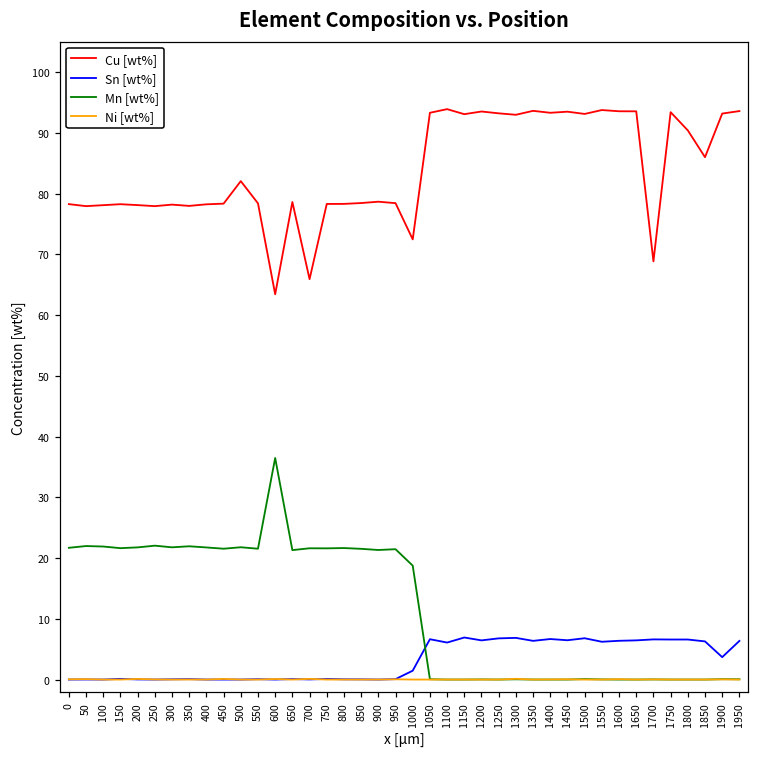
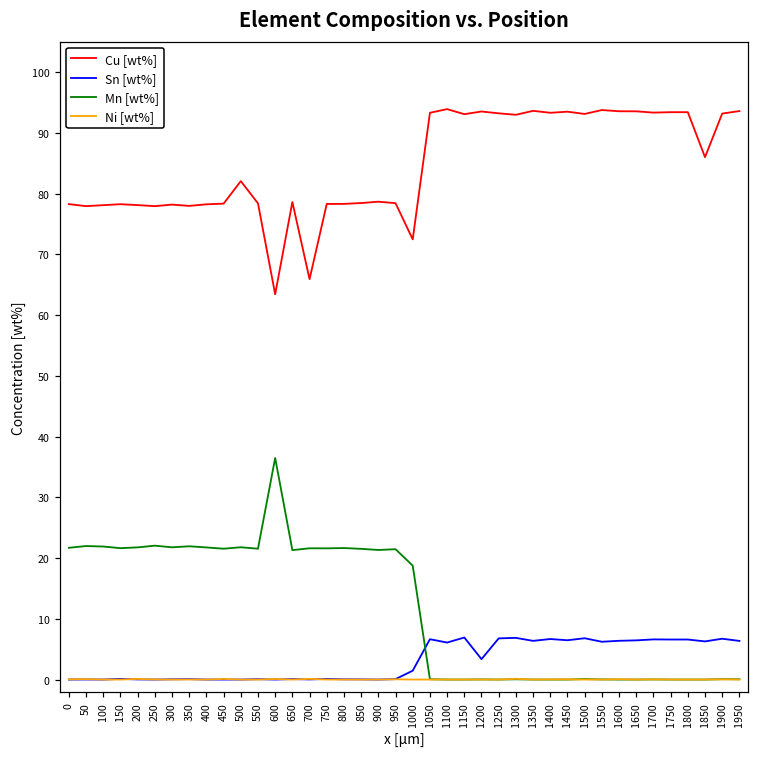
Sn [wt%], 1200: 6 -> 3
Cu [wt%], 1700: 69 -> 93
Cu [wt%], 1800: 90 -> 93
Sn [wt%], 1900: 4 -> 7
